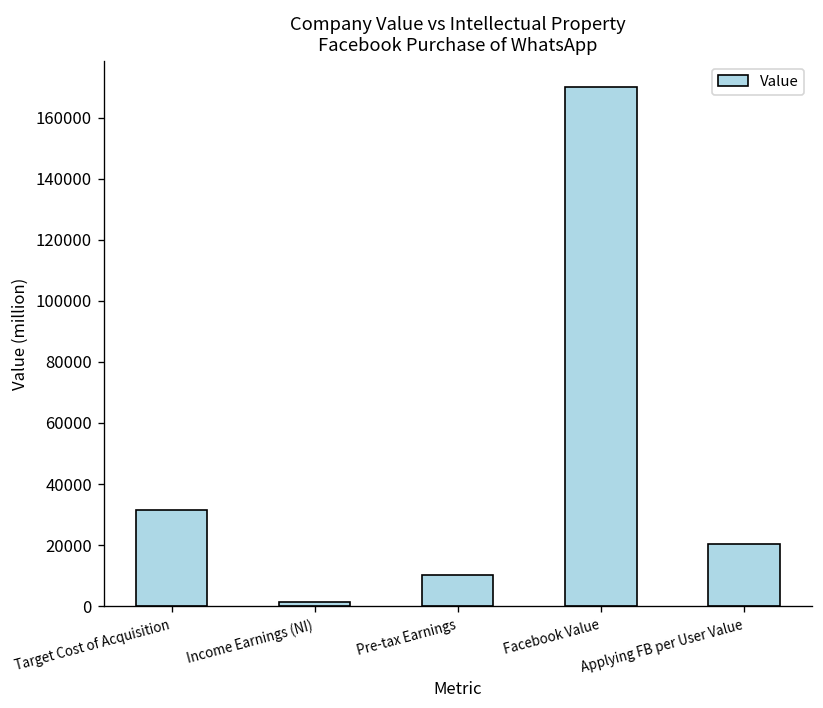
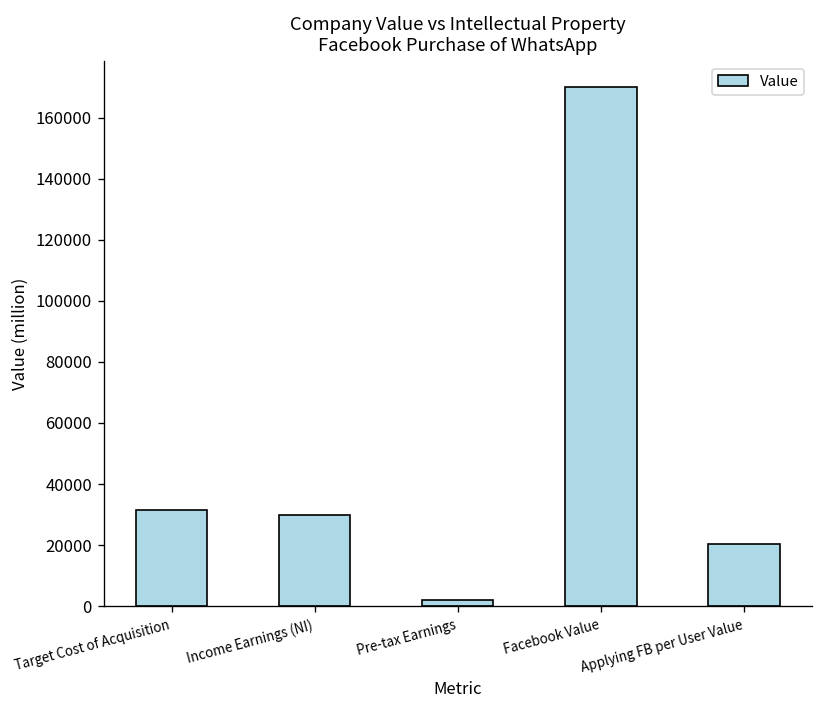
Income Earnings (NI): 2000 -> 30000
Pre-tax Earnings: 10000 -> 2000
